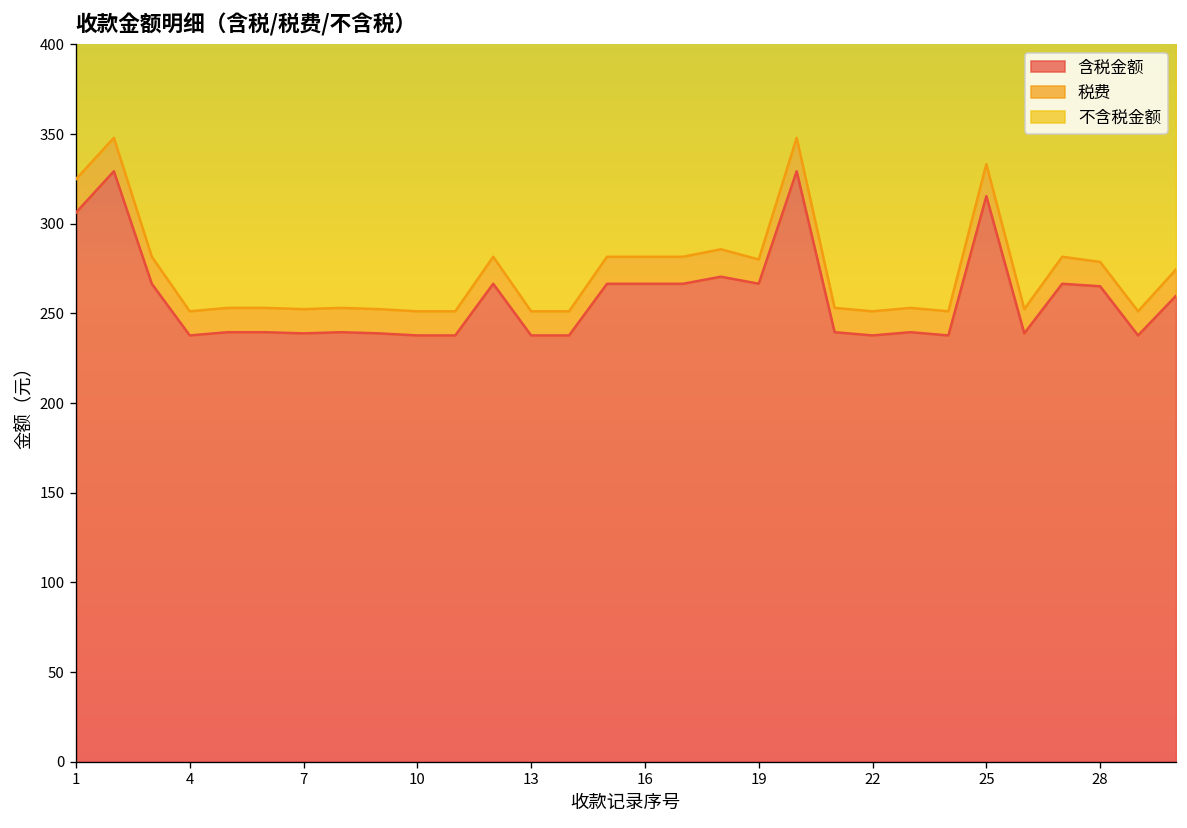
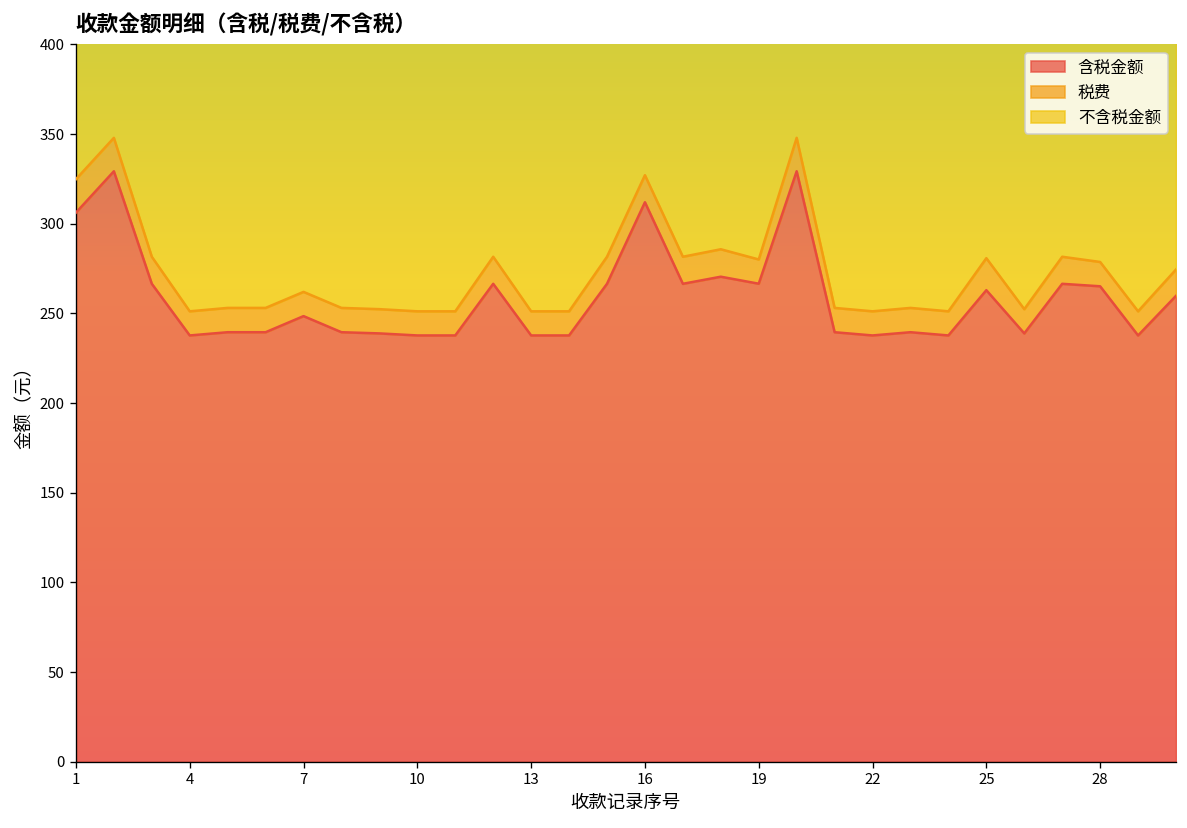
含税金额, 7: 239 -> 249
含税金额, 16: 267 -> 312
含税金额, 25: 315 -> 263
